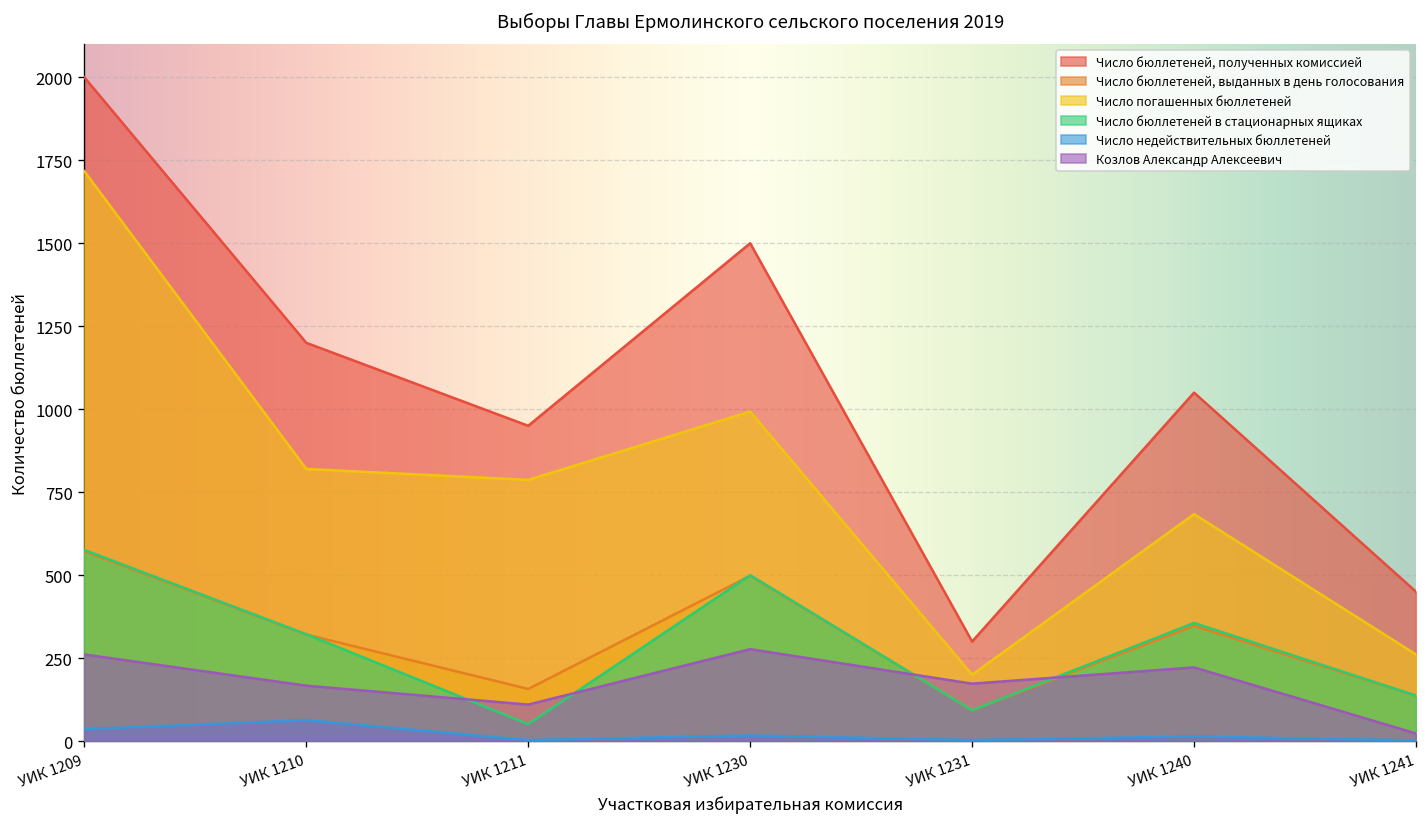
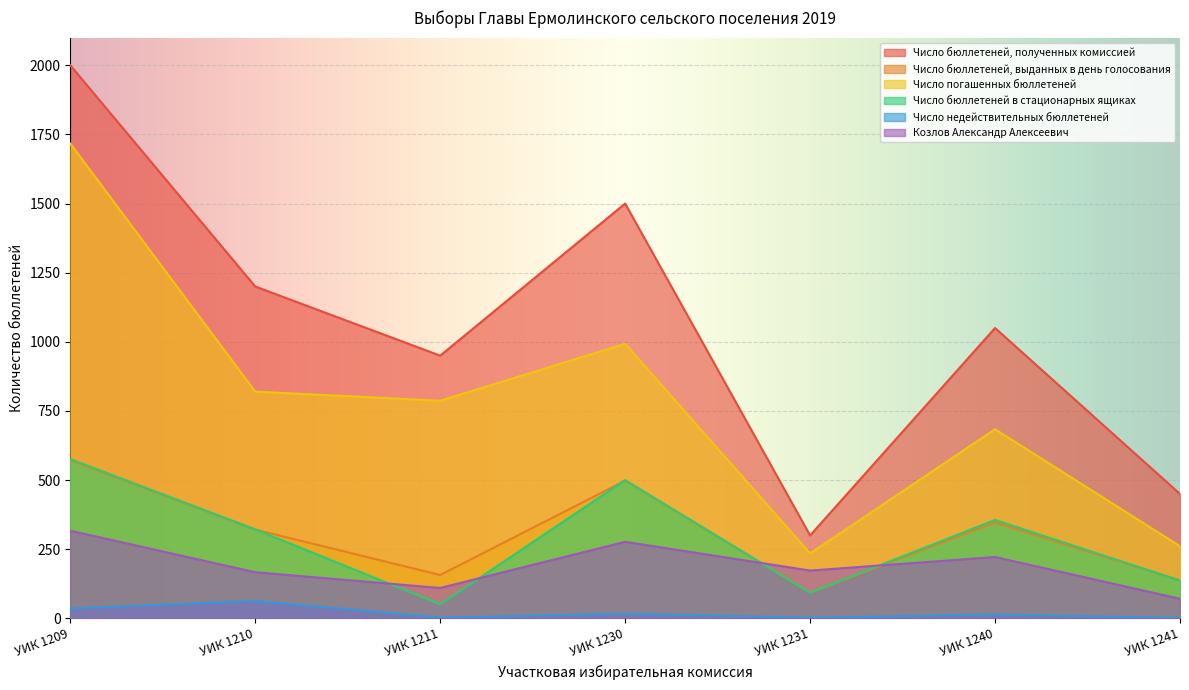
Козлов Александр Алексеевич, УИК 1209: 260 -> 320
Число погашенных бюллетеней, УИК 1231: 200 -> 240
Козлов Александр Алексеевич, УИК 1241: 20 -> 70
